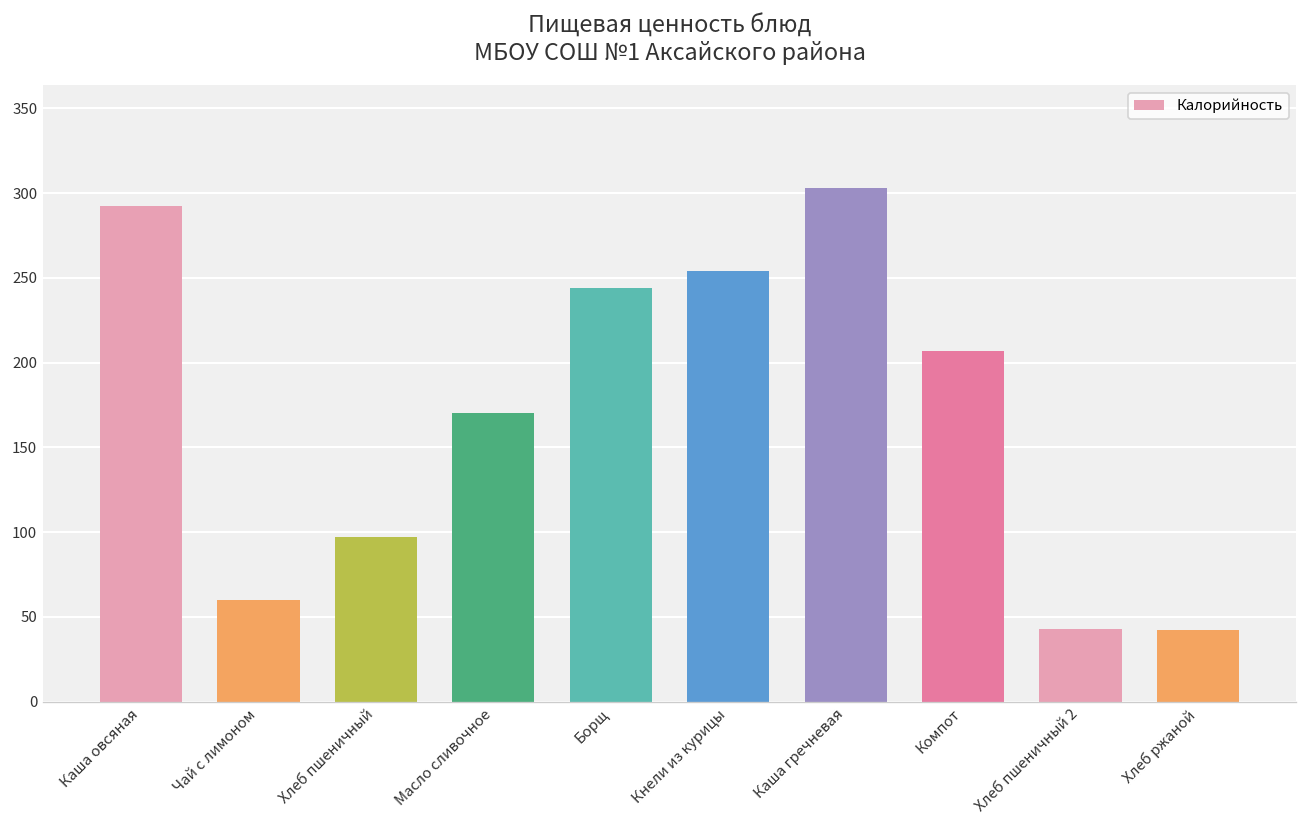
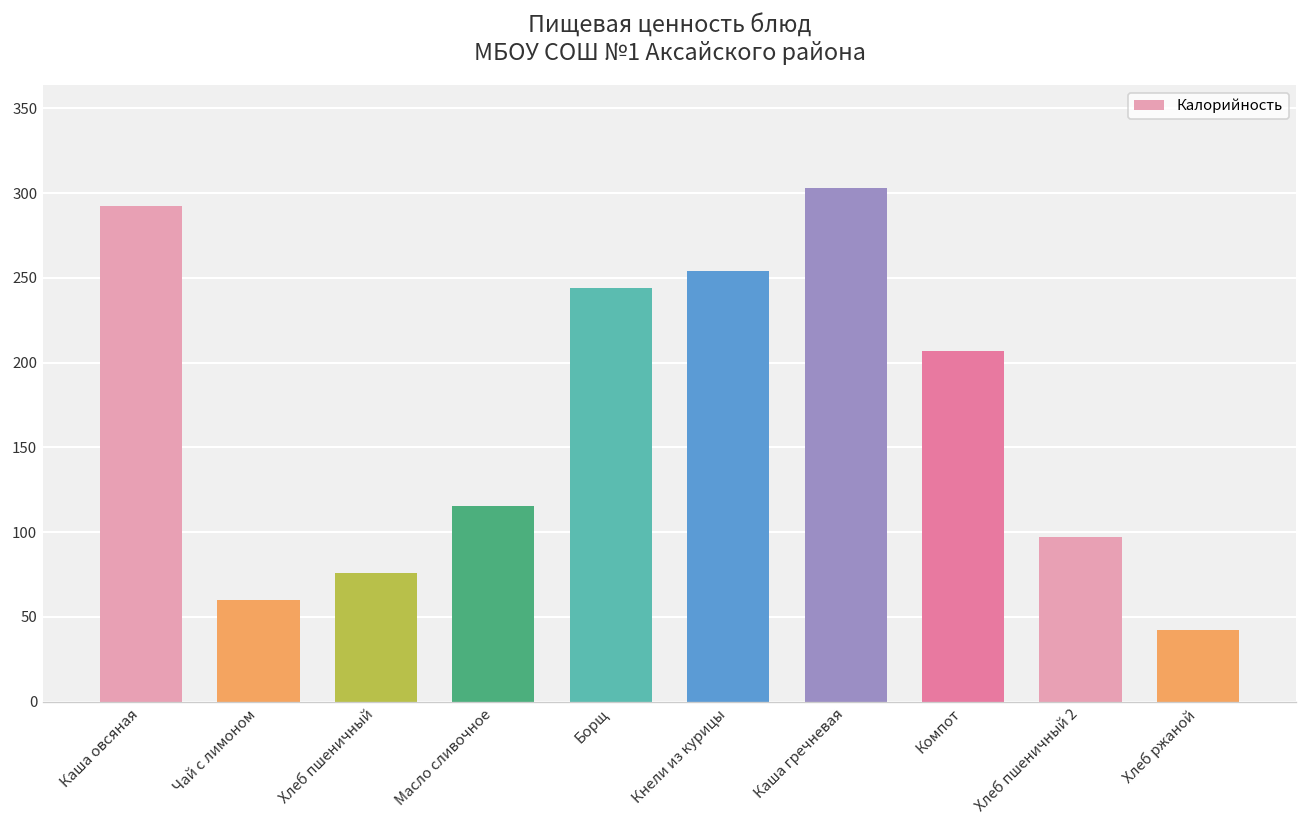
Хлеб пшеничный: 97 -> 76
Масло сливочное: 170 -> 116
Хлеб пшеничный 2: 43 -> 97
